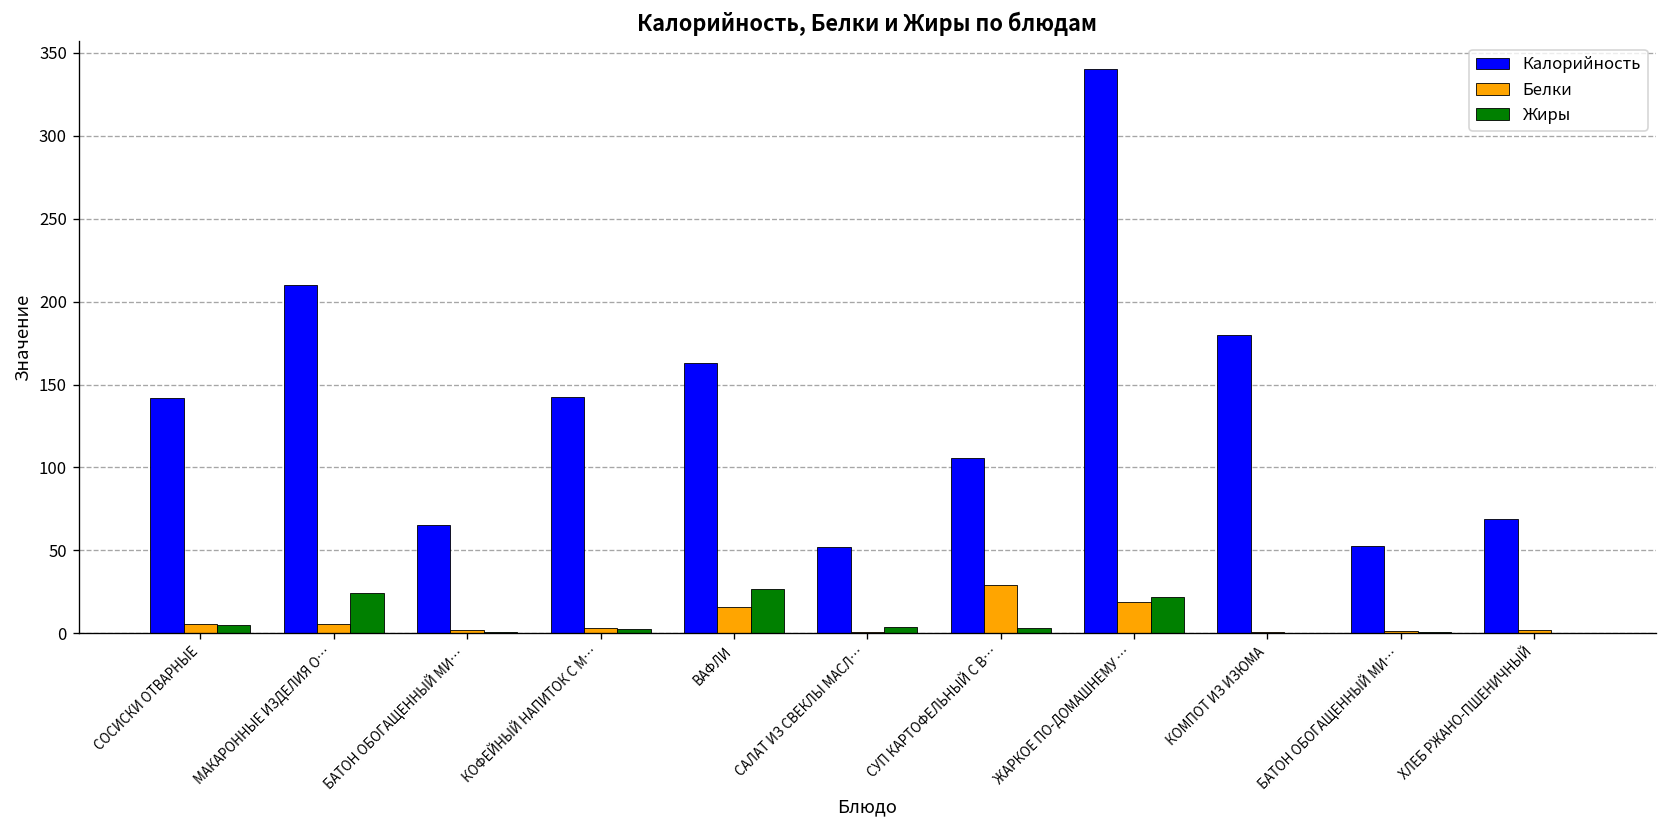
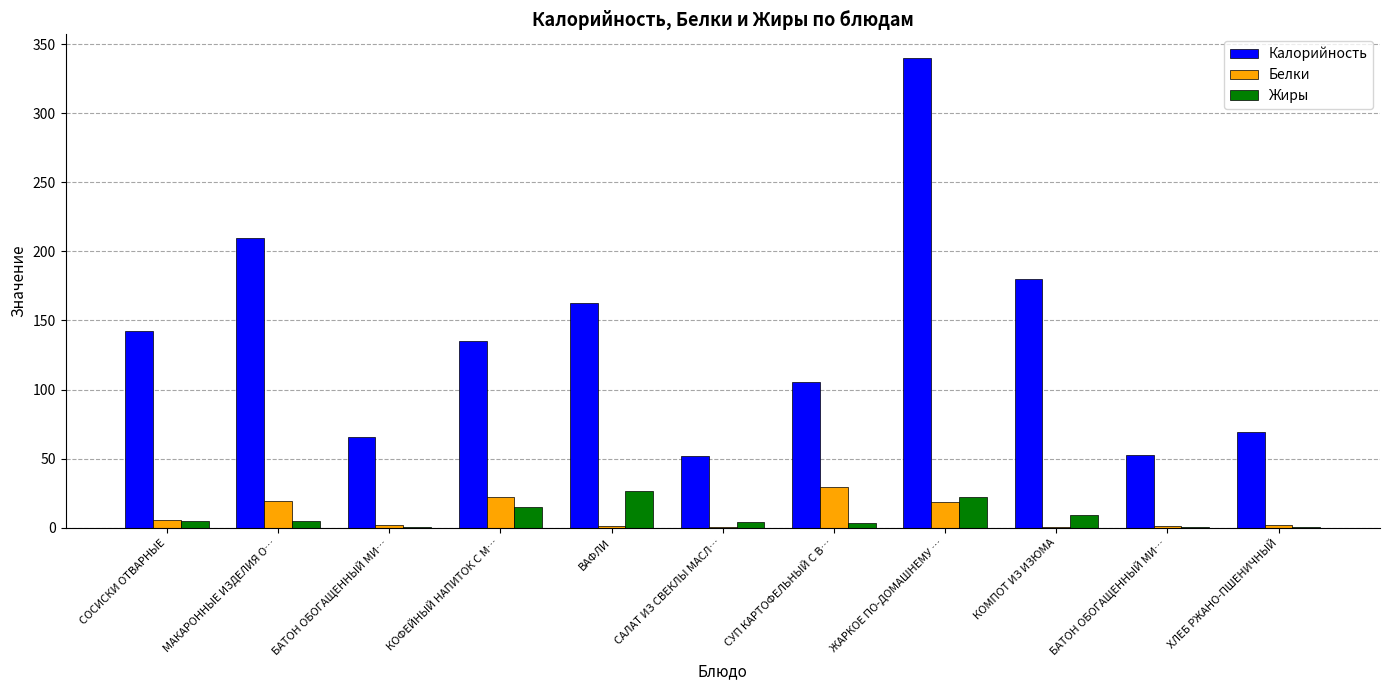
Белки, МАКАРОННЫЕ ИЗДЕЛИЯ О…: 6 -> 19
Жиры, МАКАРОННЫЕ ИЗДЕЛИЯ О…: 24 -> 5
Калорийность, КОФЕЙНЫЙ НАПИТОК С М…: 142 -> 135
Белки, КОФЕЙНЫЙ НАПИТОК С М…: 3 -> 22
Жиры, КОФЕЙНЫЙ НАПИТОК С М…: 2 -> 15
Белки, ВАФЛИ: 16 -> 1
Жиры, КОМПОТ ИЗ ИЗЮМА: 0 -> 9
